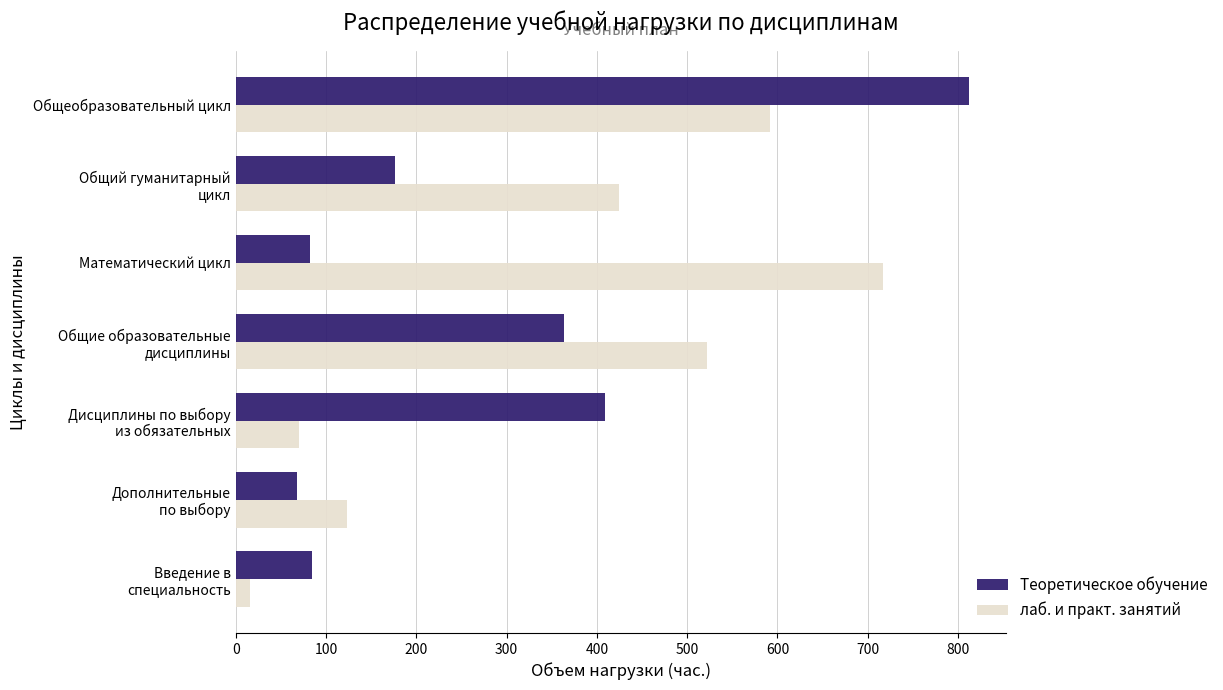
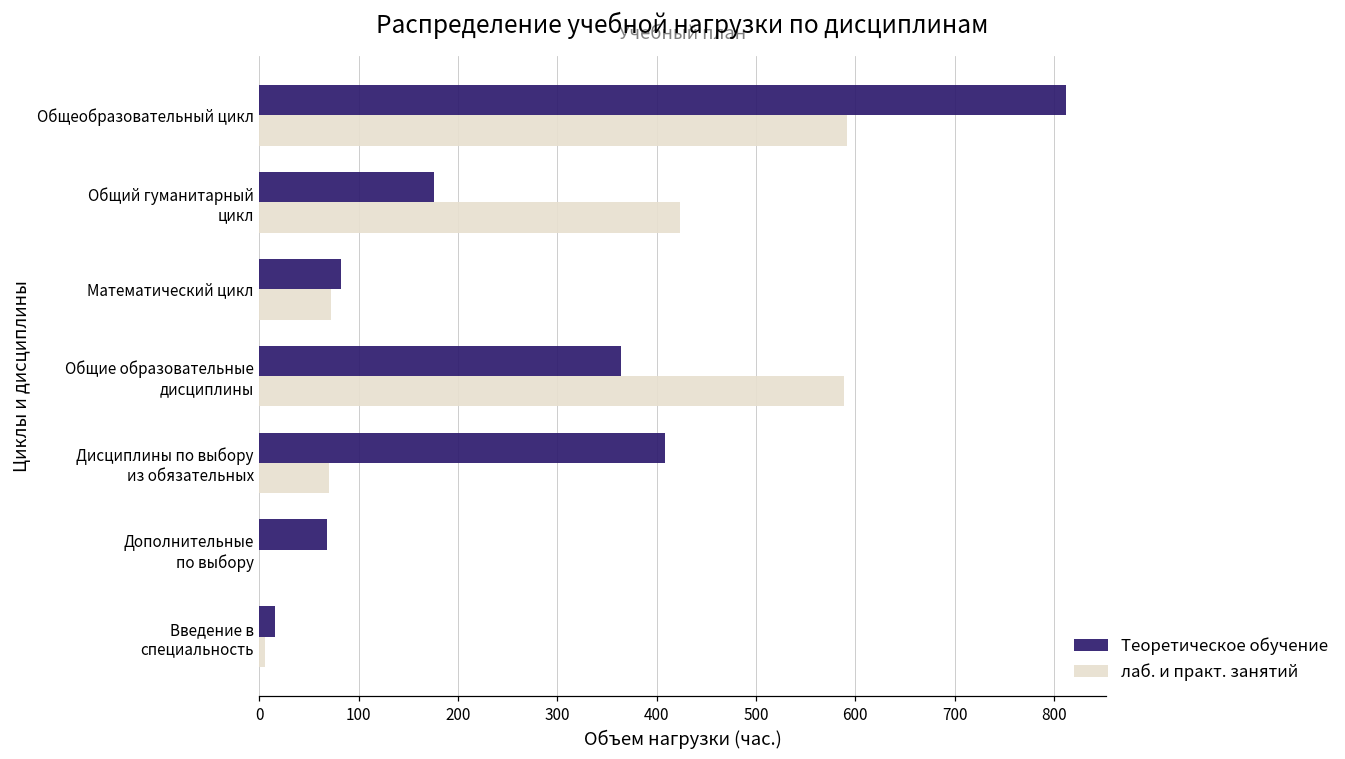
лаб. и практ. занятий, Математический цикл: 720 -> 70
лаб. и практ. занятий, Общие образовательные дисциплины: 520 -> 590
лаб. и практ. занятий, Дополнительные по выбору: 120 -> 0
Теоретическое обучение, Введение в специальность: 80 -> 20
лаб. и практ. занятий, Введение в специальность: 20 -> 10
